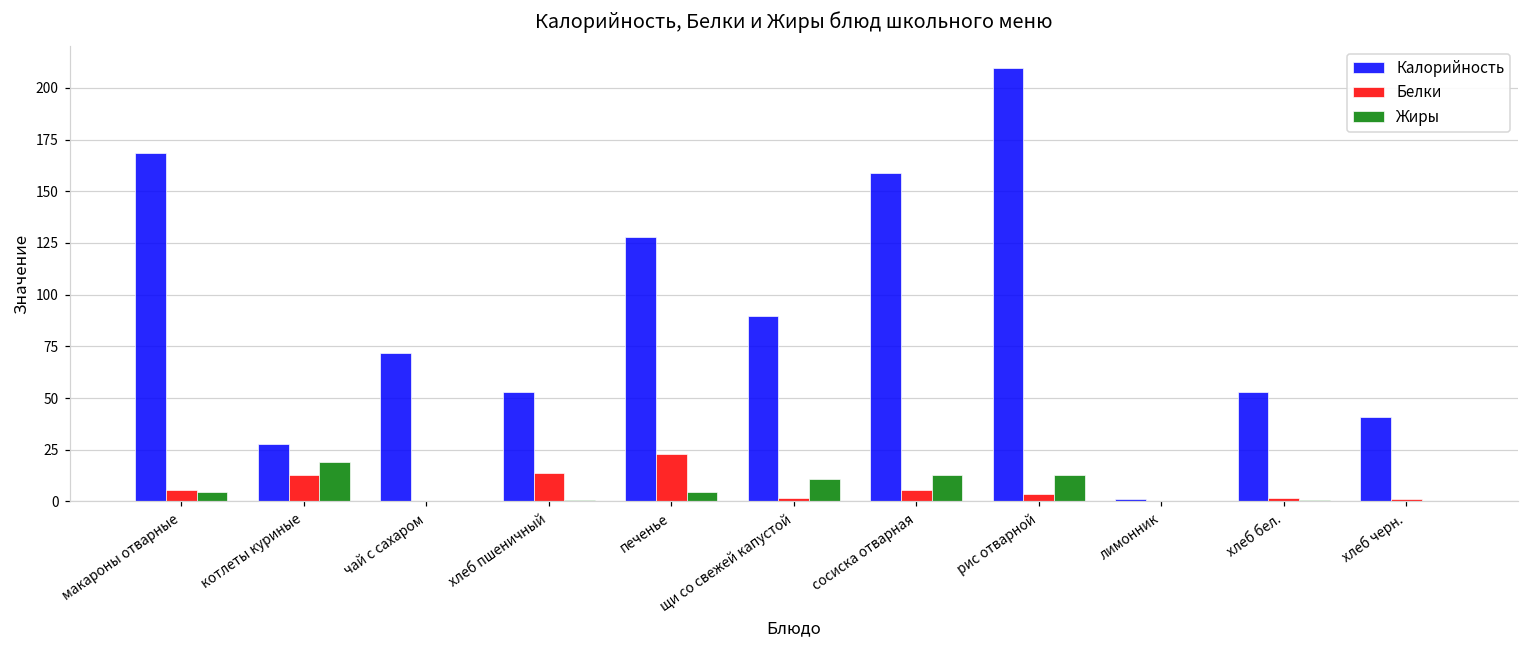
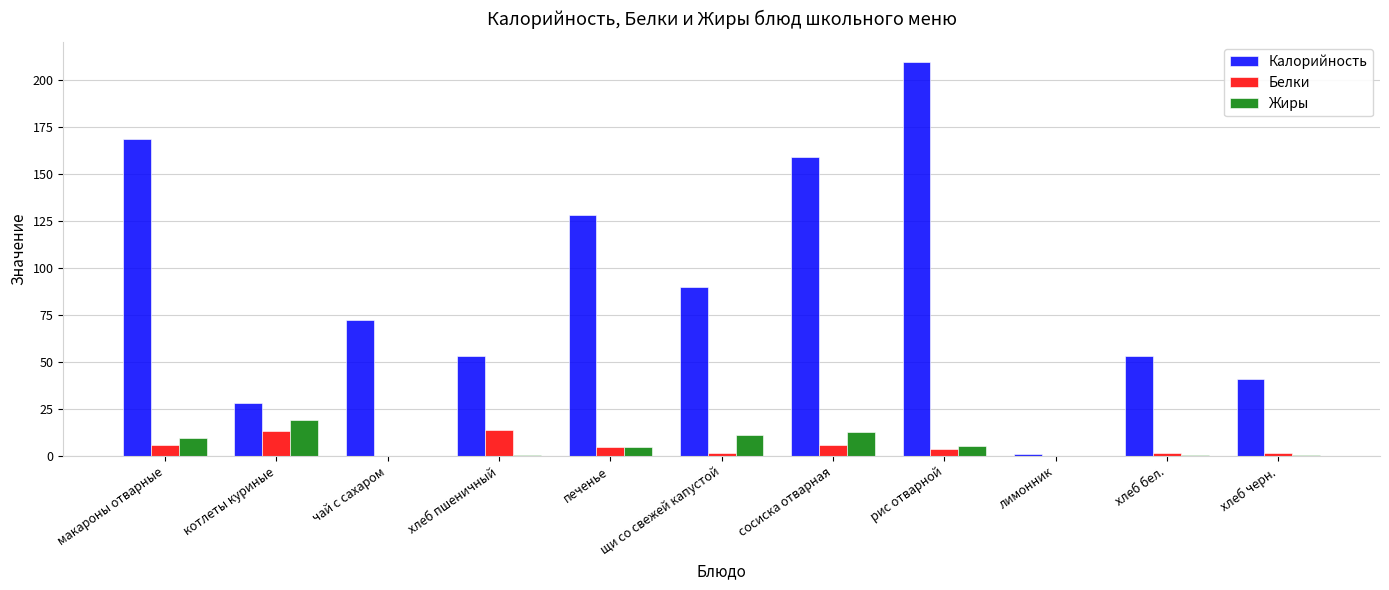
Жиры, макароны отварные: 5 -> 10
Белки, печенье: 23 -> 5
Жиры, рис отварной: 13 -> 5
